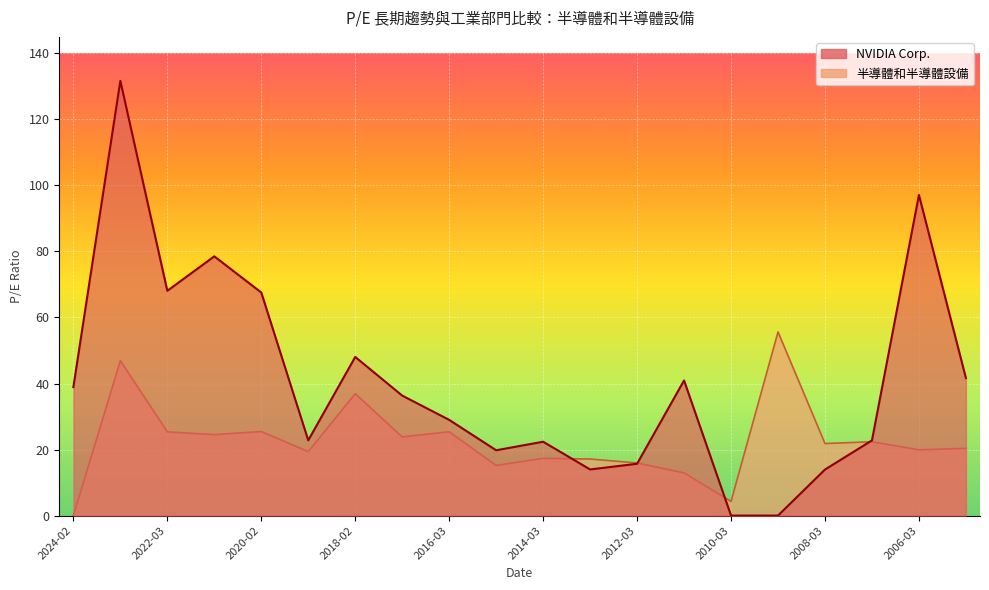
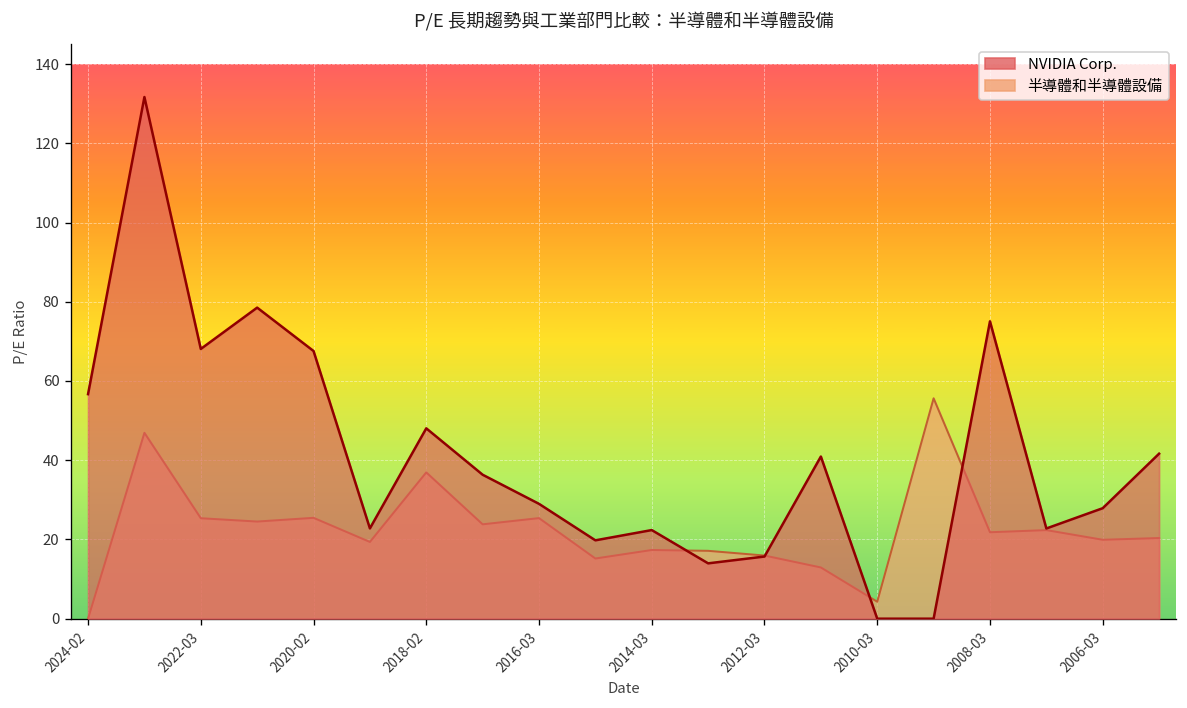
NVIDIA Corp., 2024-02: 39 -> 57
NVIDIA Corp., 2008-03: 14 -> 75
NVIDIA Corp., 2006-03: 97 -> 28
